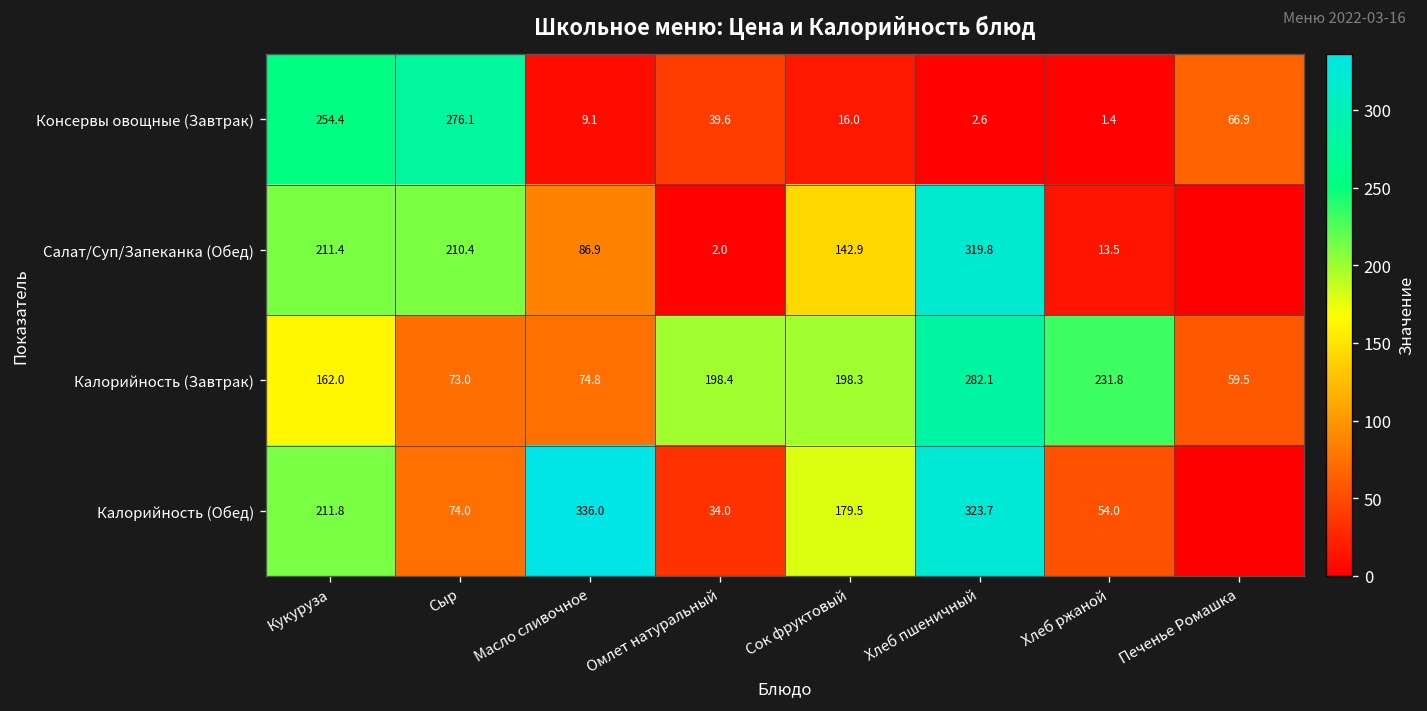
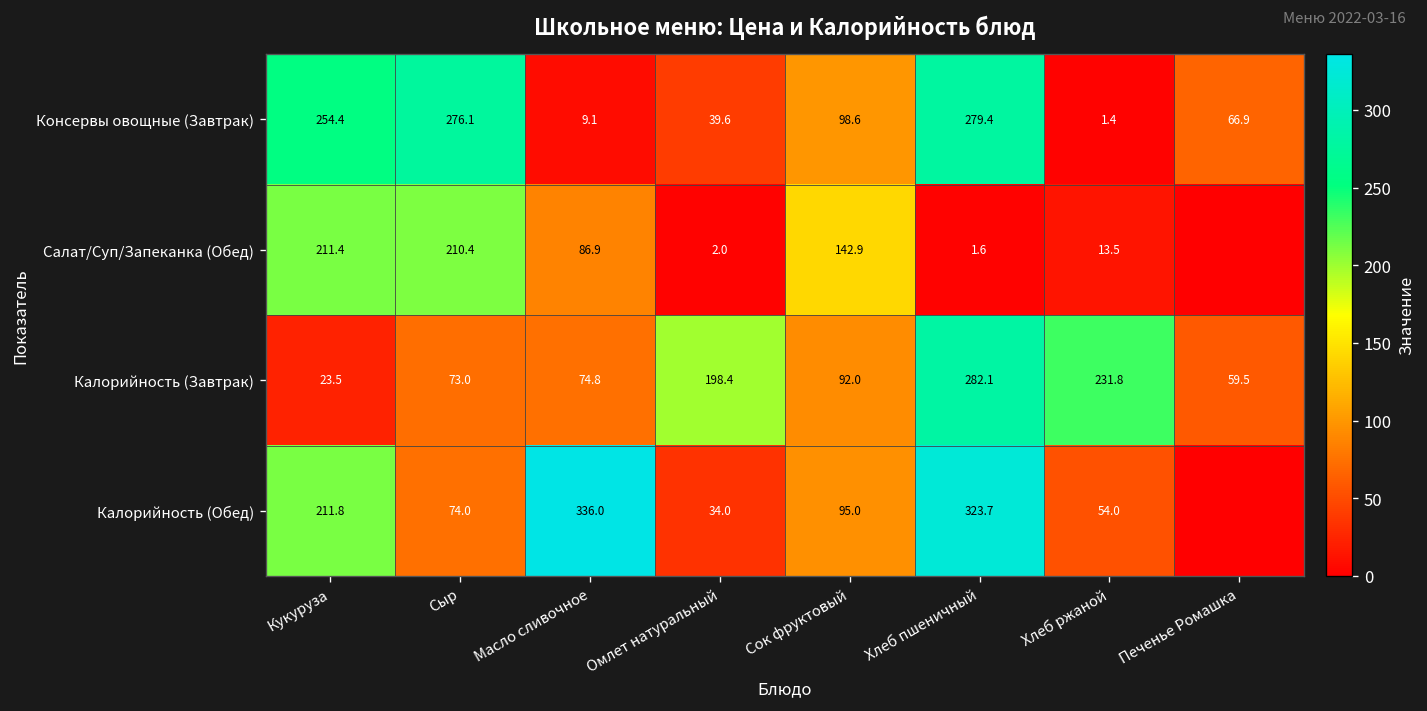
Консервы овощные (Завтрак), Сок фруктовый: 16.0 -> 98.6
Консервы овощные (Завтрак), Хлеб пшеничный: 2.6 -> 279.4
Салат/Суп/Запеканка (Обед), Хлеб пшеничный: 319.8 -> 1.6
Калорийность (Завтрак), Кукуруза: 162.0 -> 23.5
Калорийность (Завтрак), Сок фруктовый: 198.3 -> 92.0
Калорийность (Обед), Сок фруктовый: 179.5 -> 95.0
